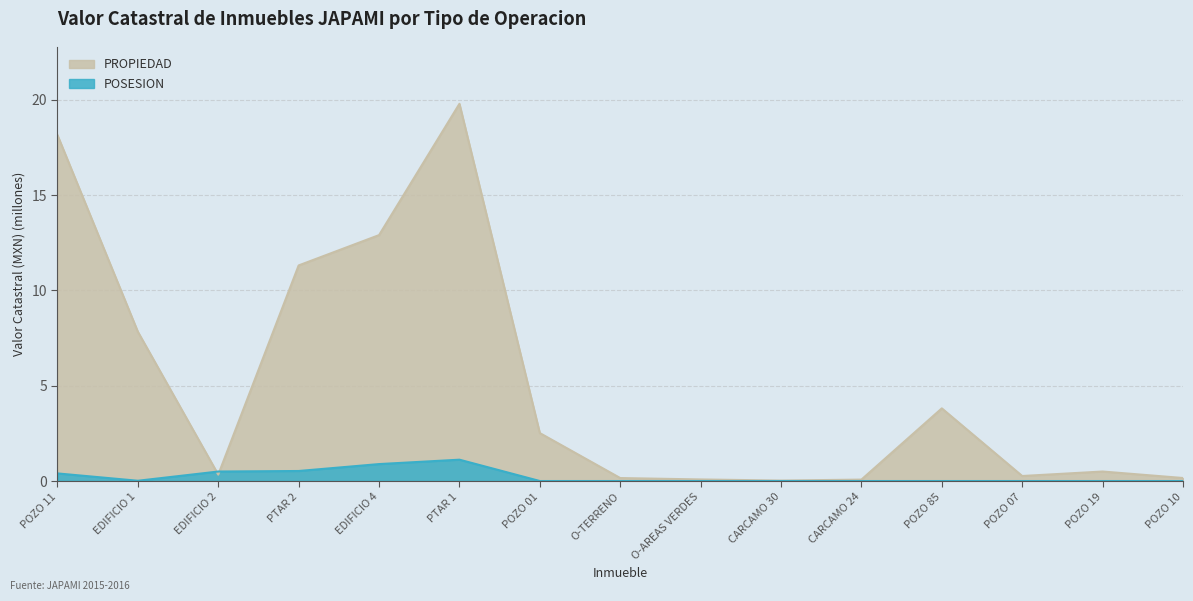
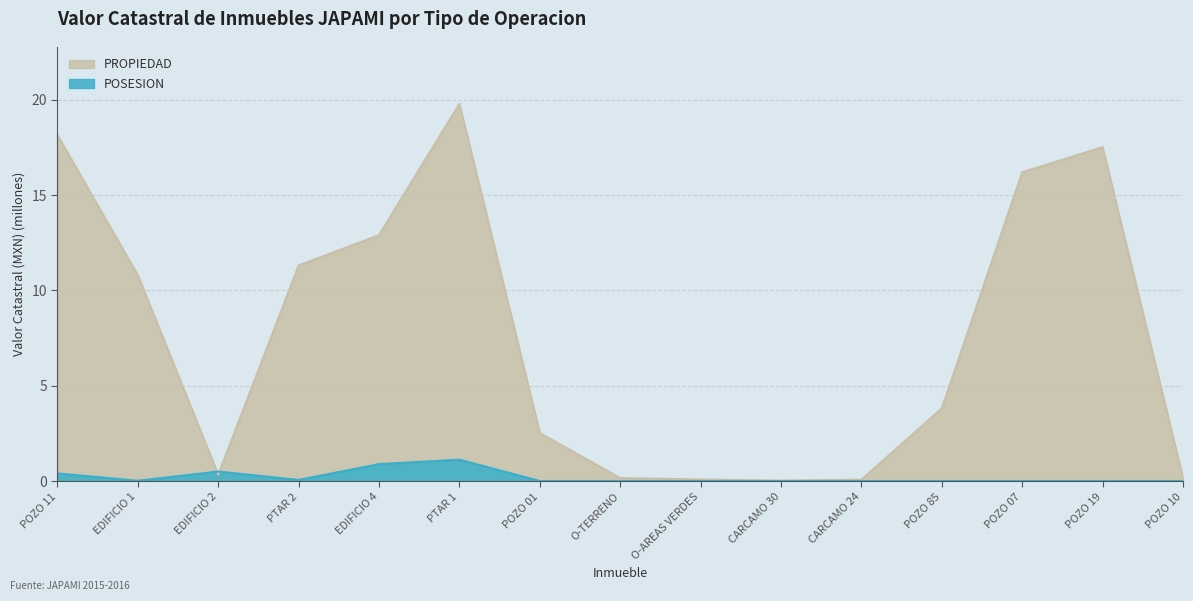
PROPIEDAD, EDIFICIO 1: 7.8 -> 10.8
POSESION, PTAR 2: 0.5 -> 0.1
PROPIEDAD, POZO 07: 0.3 -> 16.2
PROPIEDAD, POZO 19: 0.5 -> 17.5
